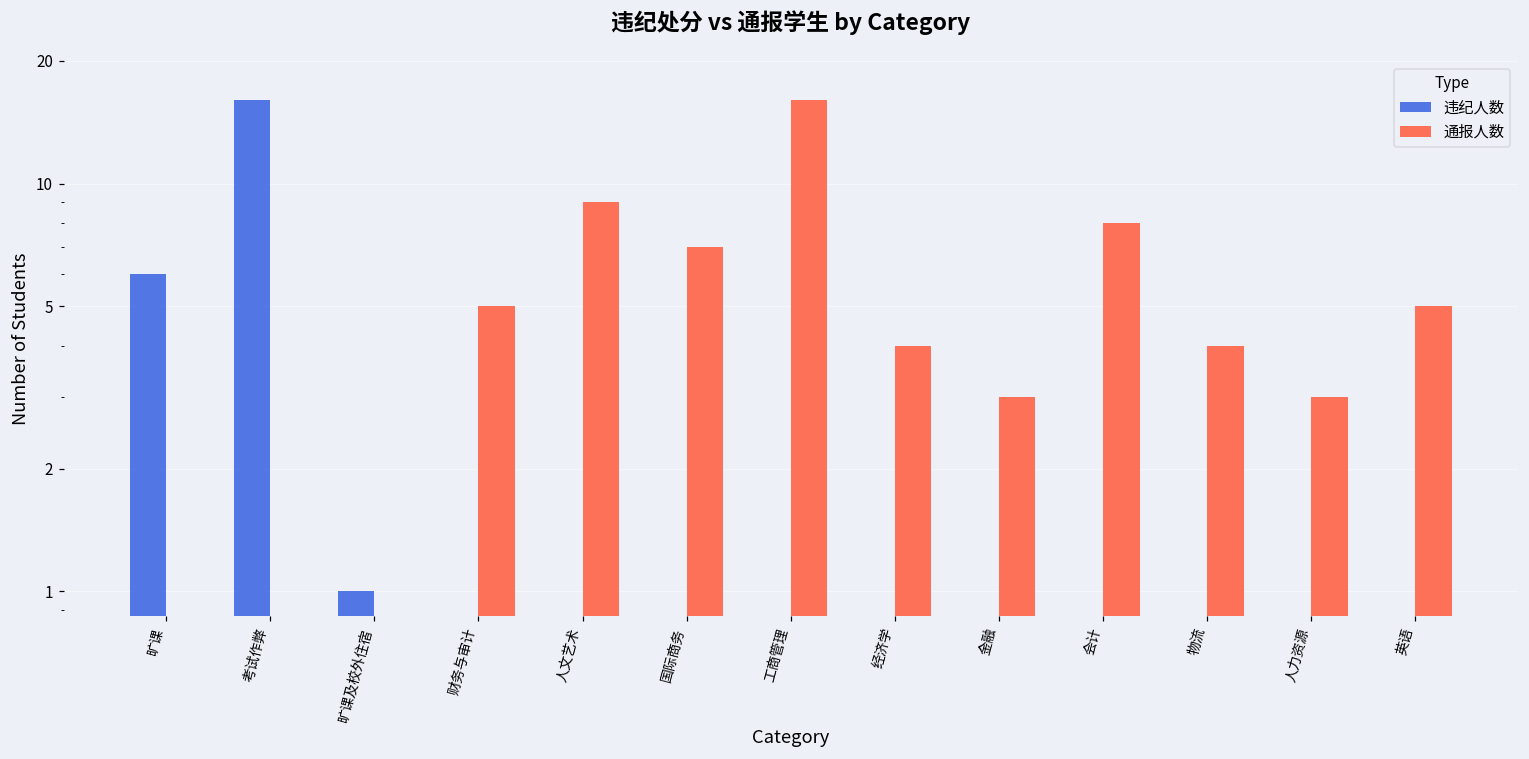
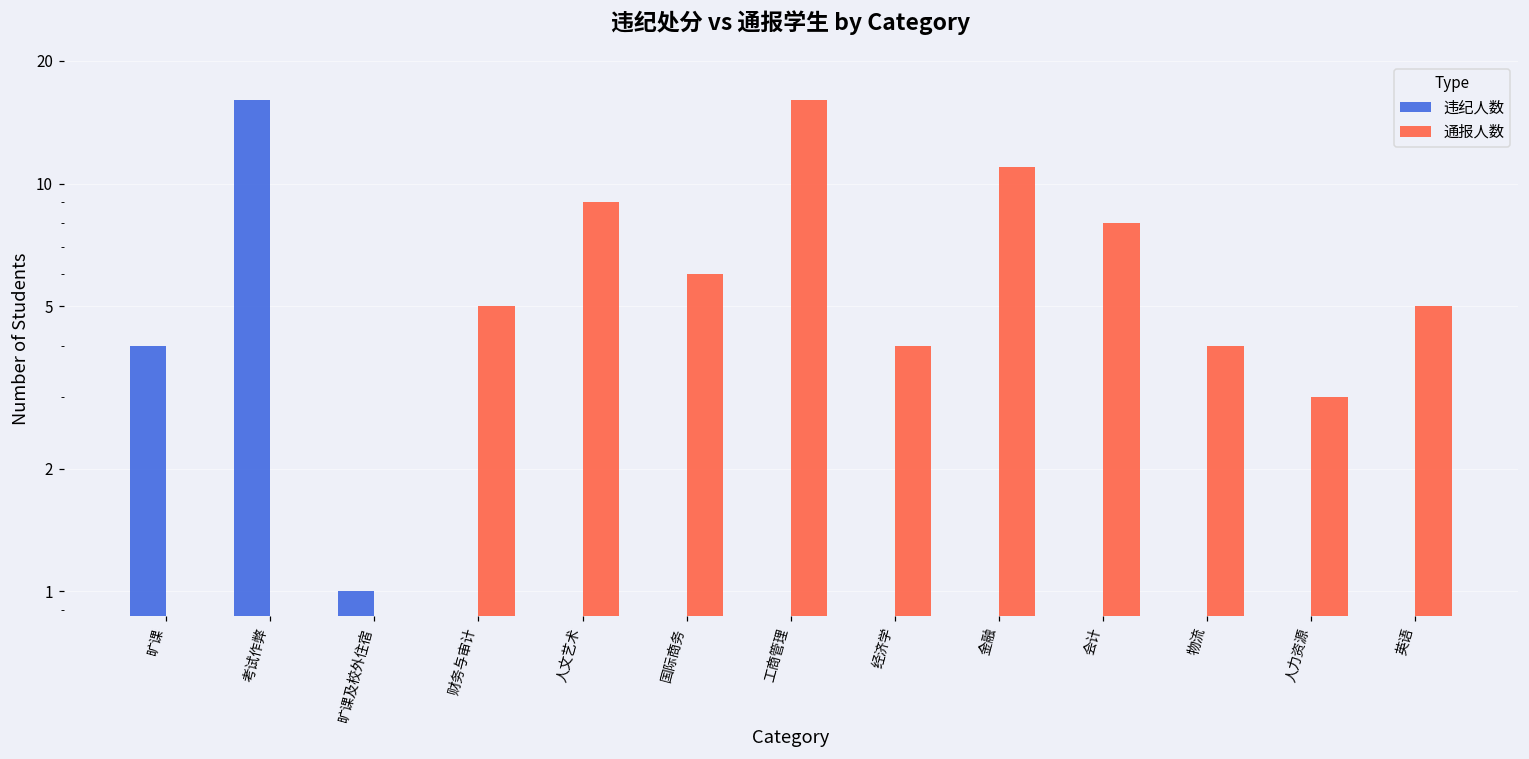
违纪人数, 旷课: 6 -> 4
通报人数, 国际商务: 7 -> 6
通报人数, 金融: 3 -> 11
